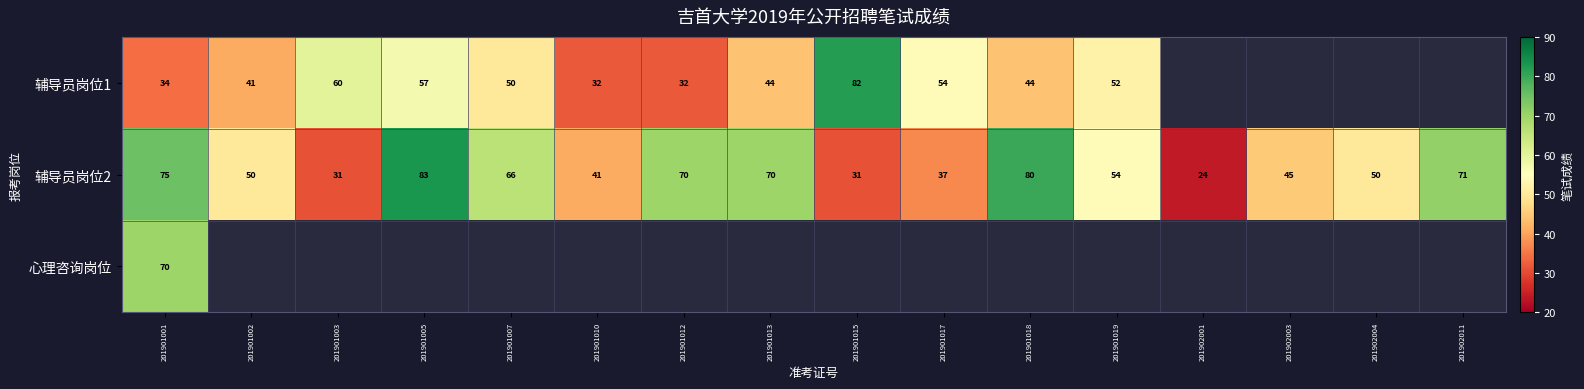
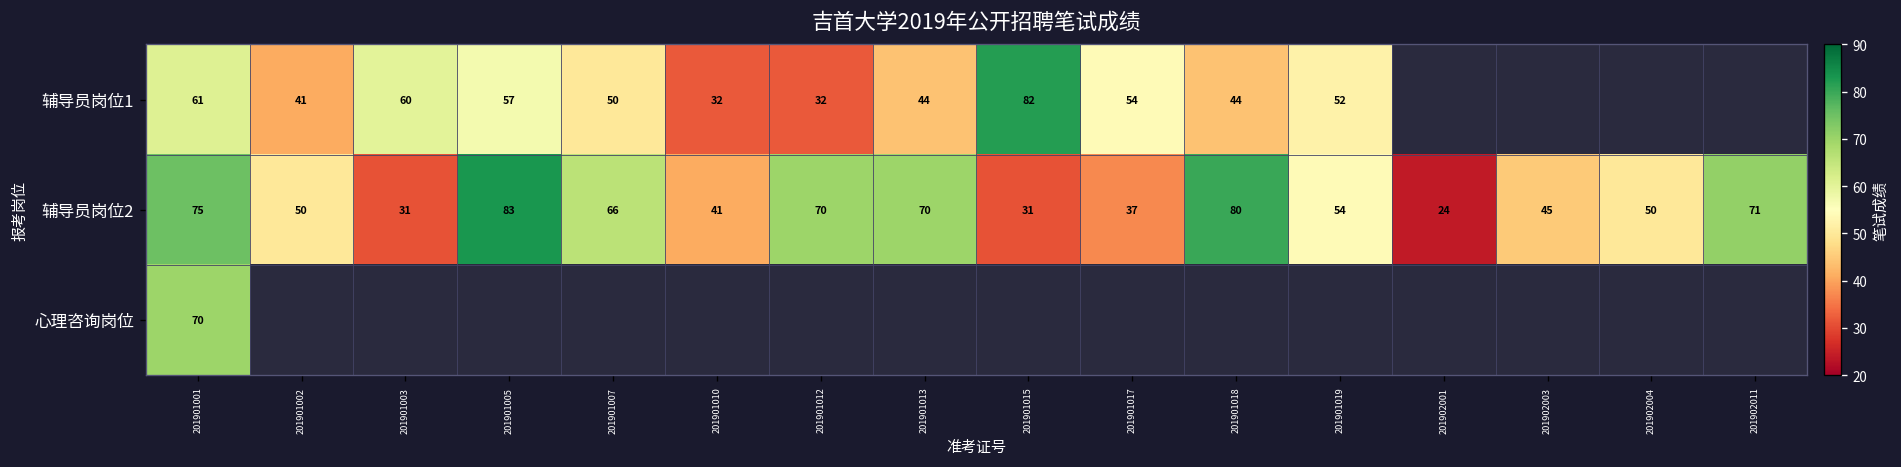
辅导员岗位1, 201901001: 34 -> 61
